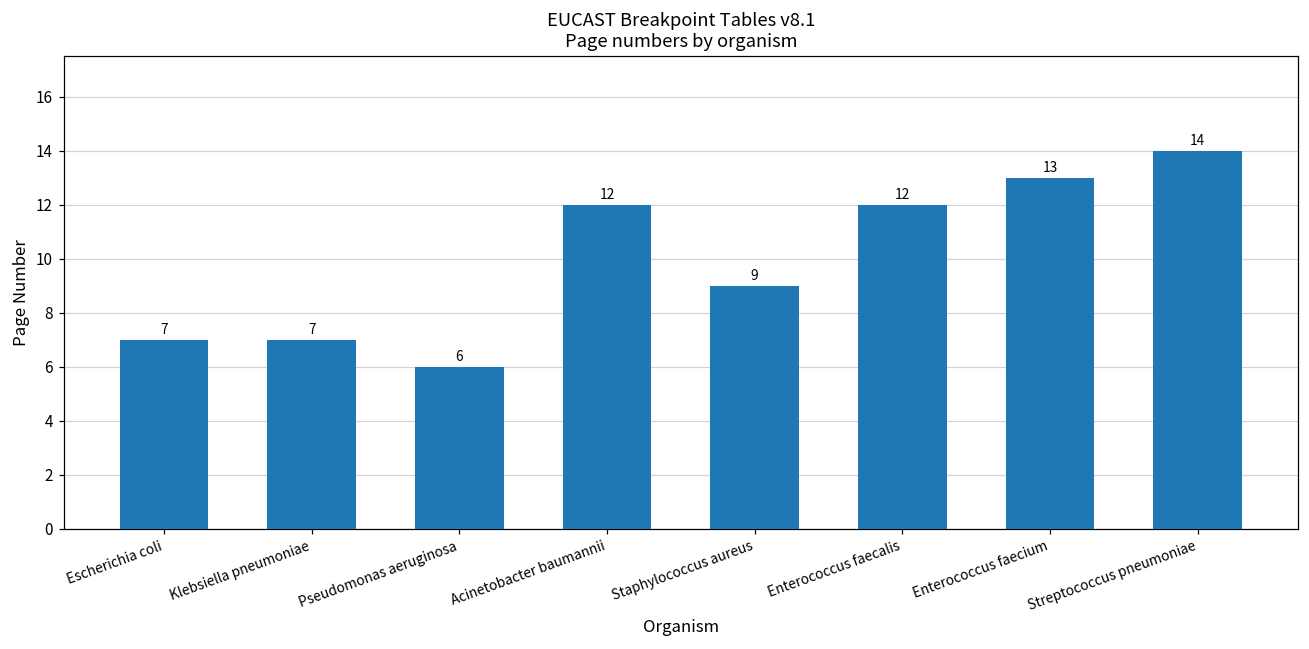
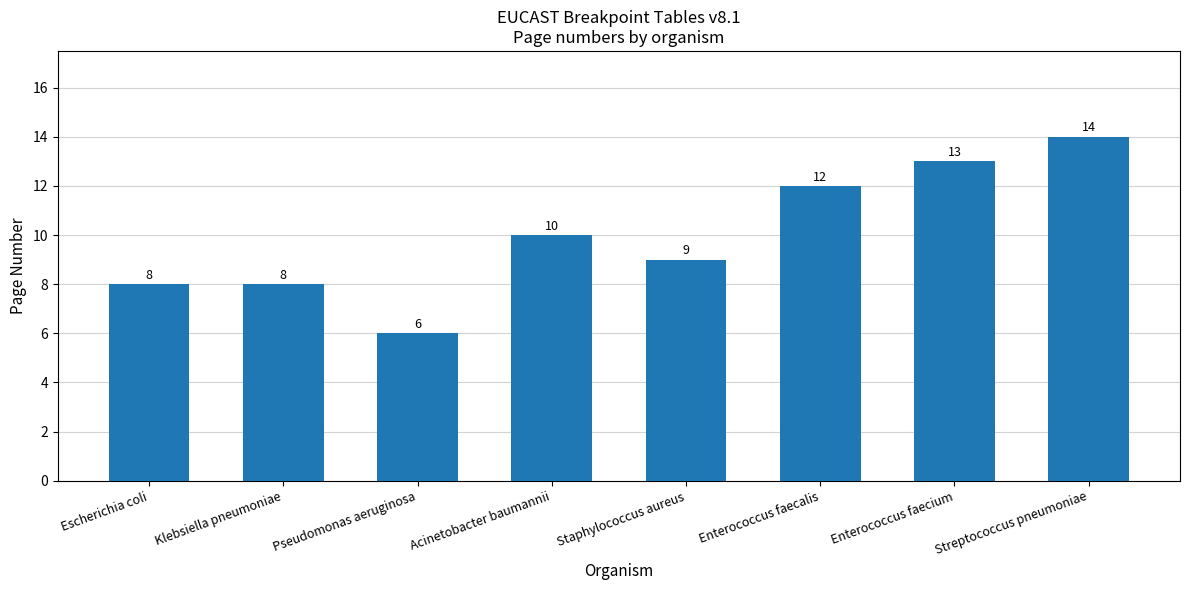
Escherichia coli: 7 -> 8
Klebsiella pneumoniae: 7 -> 8
Acinetobacter baumannii: 12 -> 10
